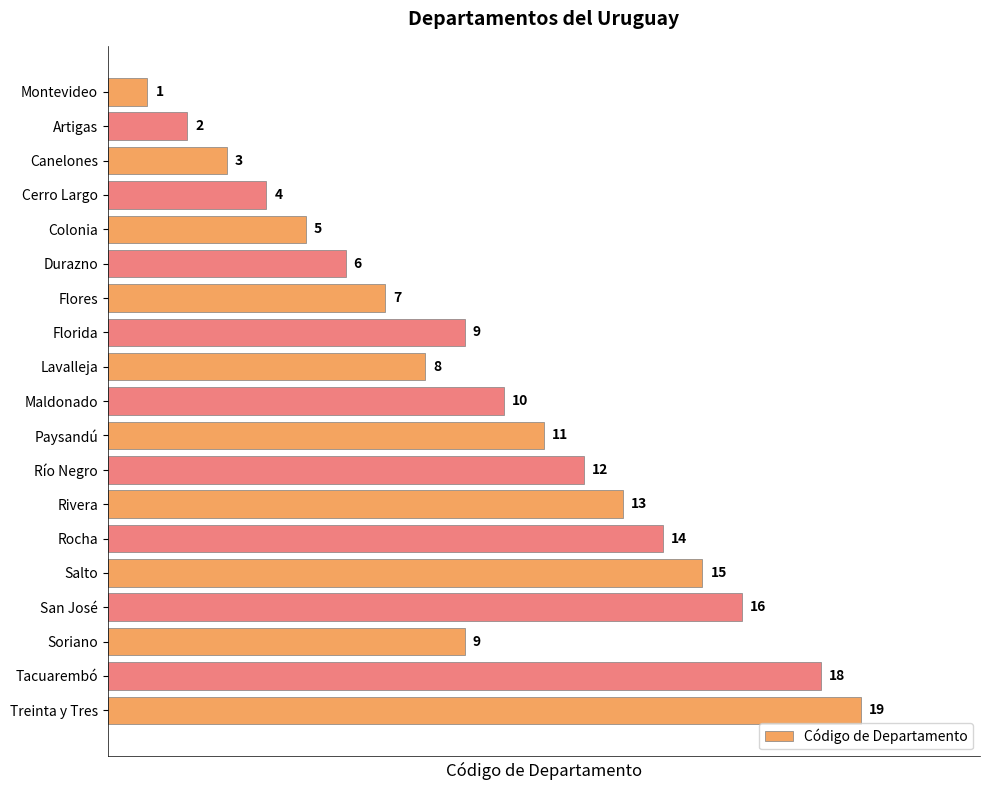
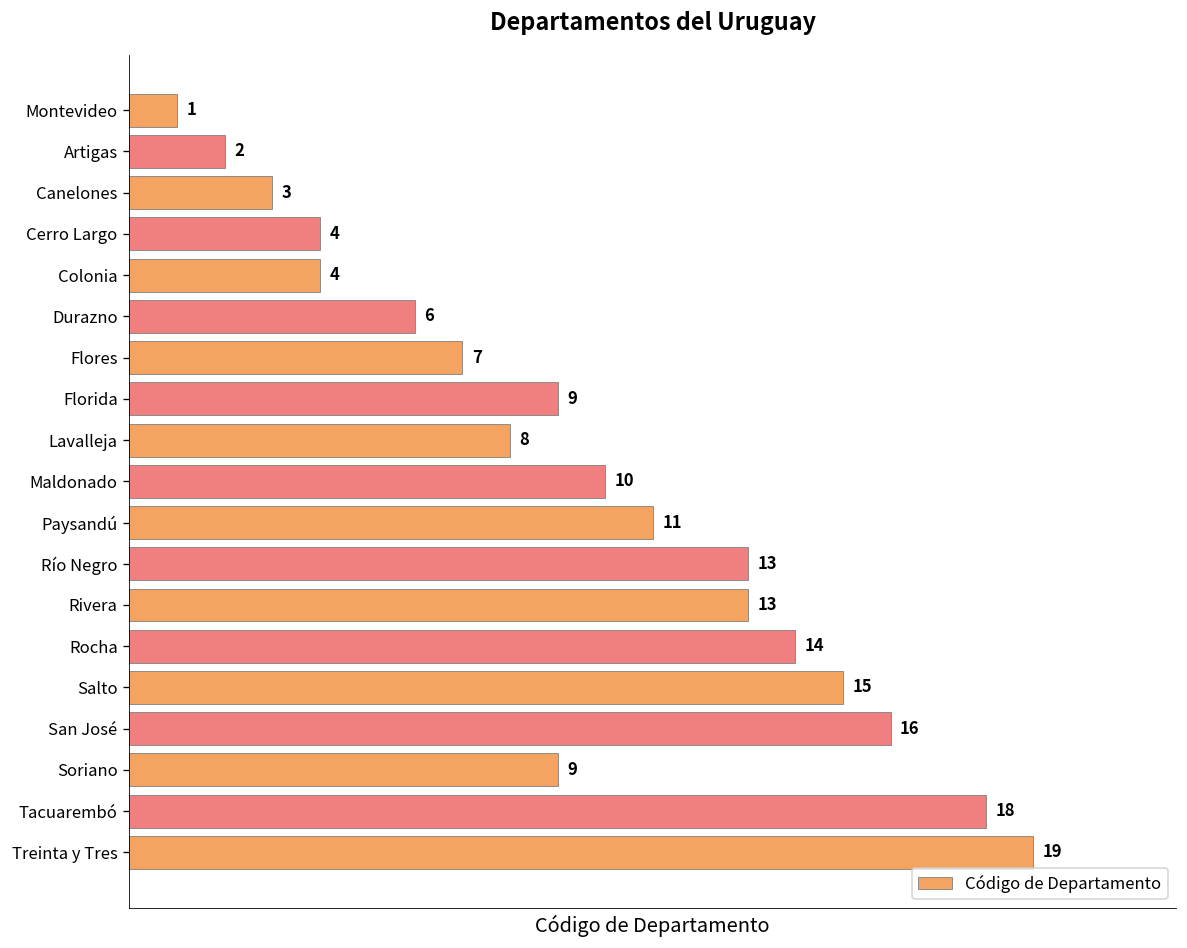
Colonia: 5 -> 4
Río Negro: 12 -> 13
